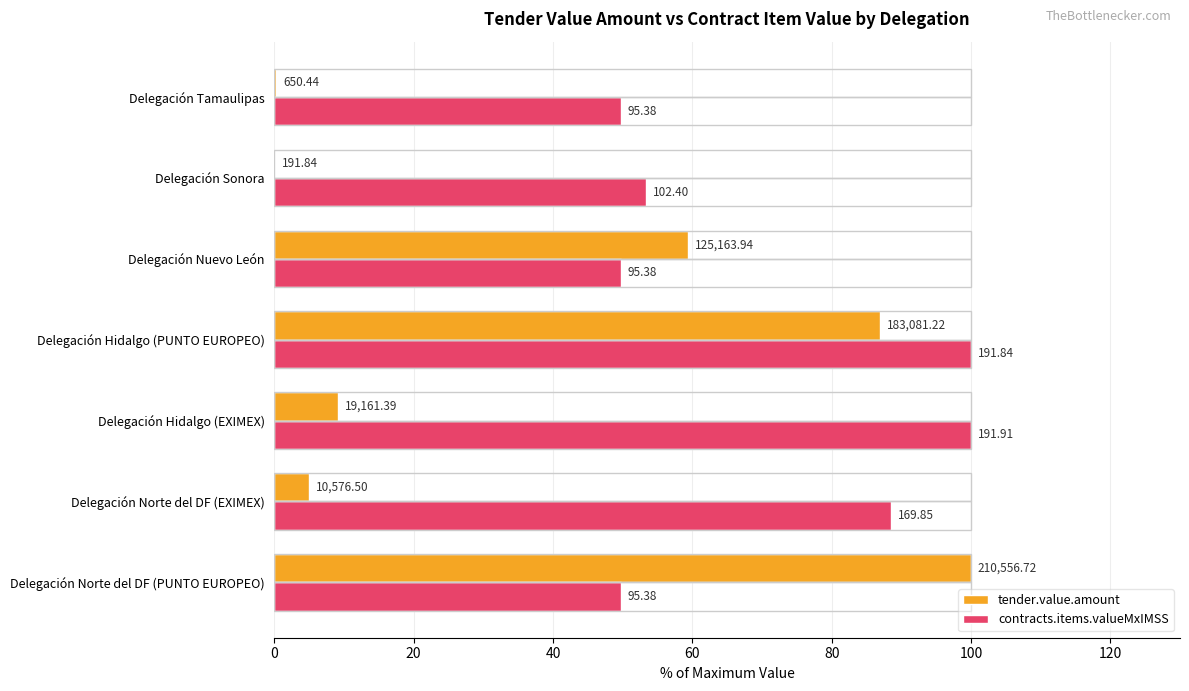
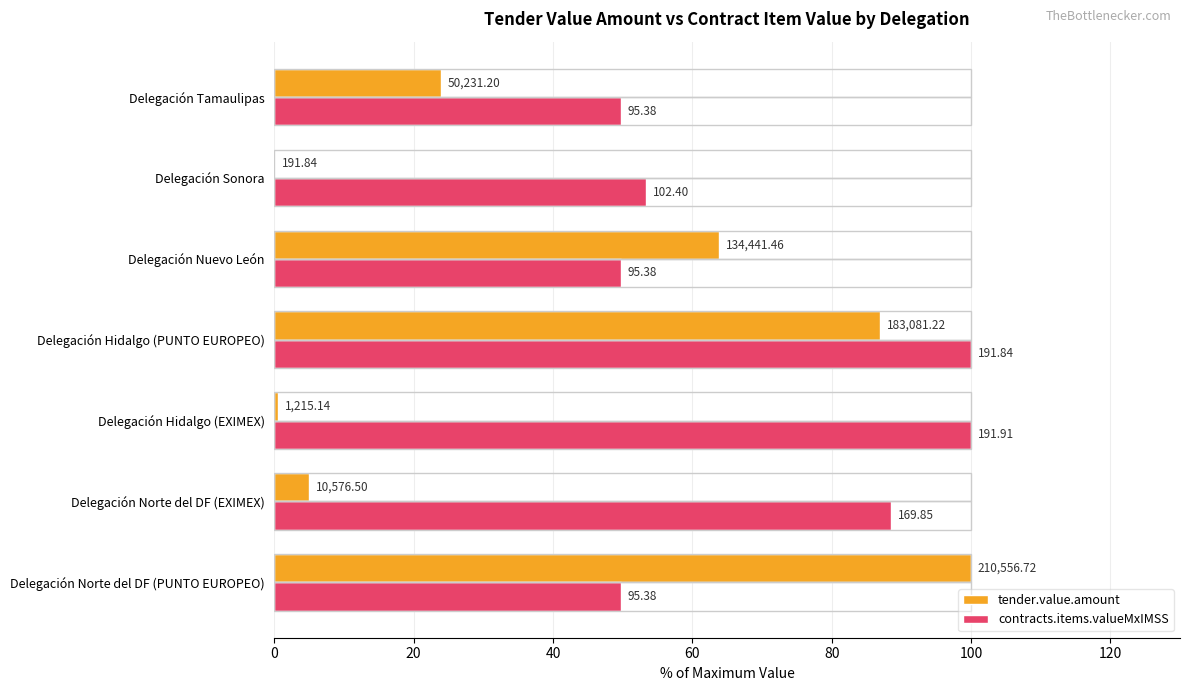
tender.value.amount, Delegación Tamaulipas: 650.44 -> 50,231.20
tender.value.amount, Delegación Nuevo León: 125,163.94 -> 134,441.46
tender.value.amount, Delegación Hidalgo (EXIMEX): 19,161.39 -> 1,215.14
